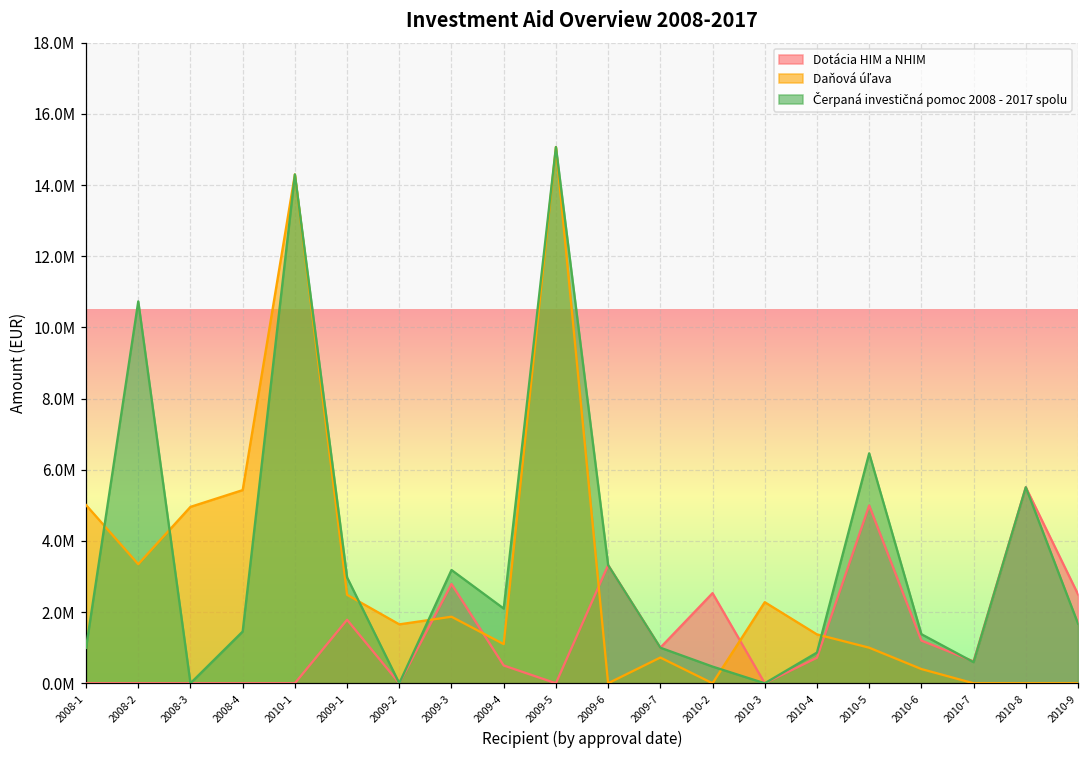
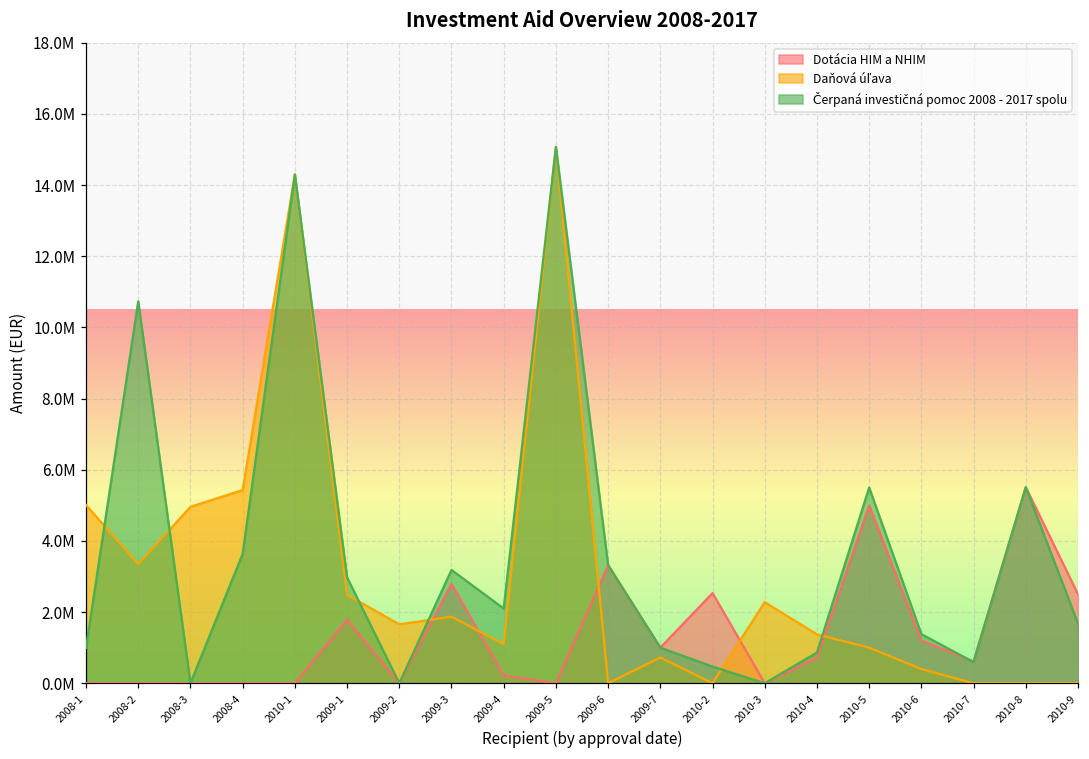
Čerpaná investičná pomoc 2008 - 2017 spolu, 2008-4: 1500000 -> 3600000
Dotácia HIM a NHIM, 2009-4: 500000 -> 200000
Čerpaná investičná pomoc 2008 - 2017 spolu, 2010-5: 6500000 -> 5500000
